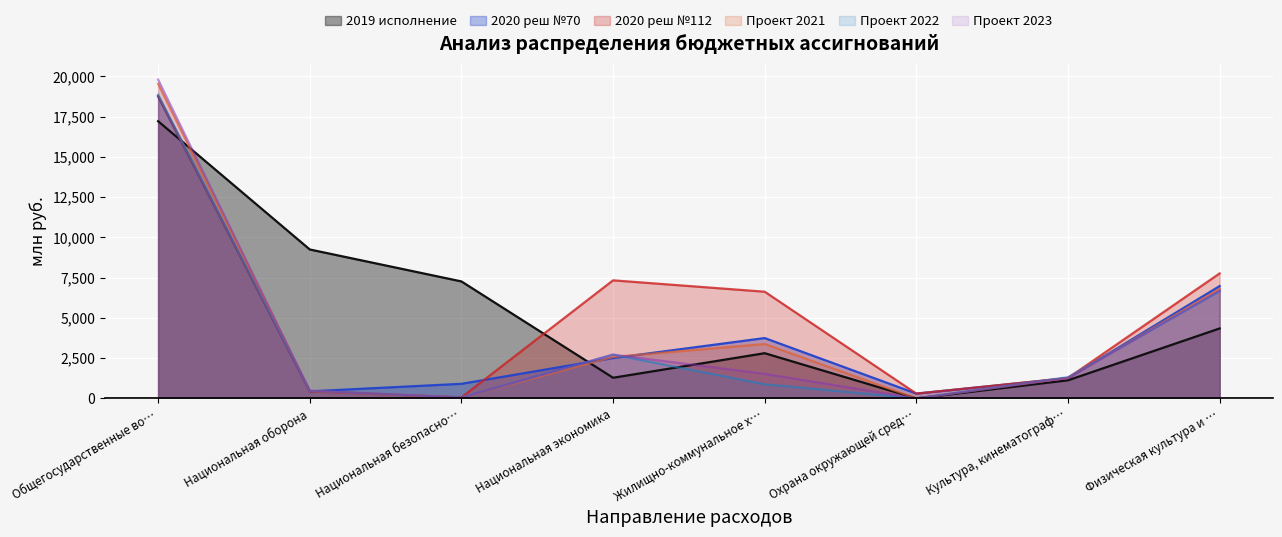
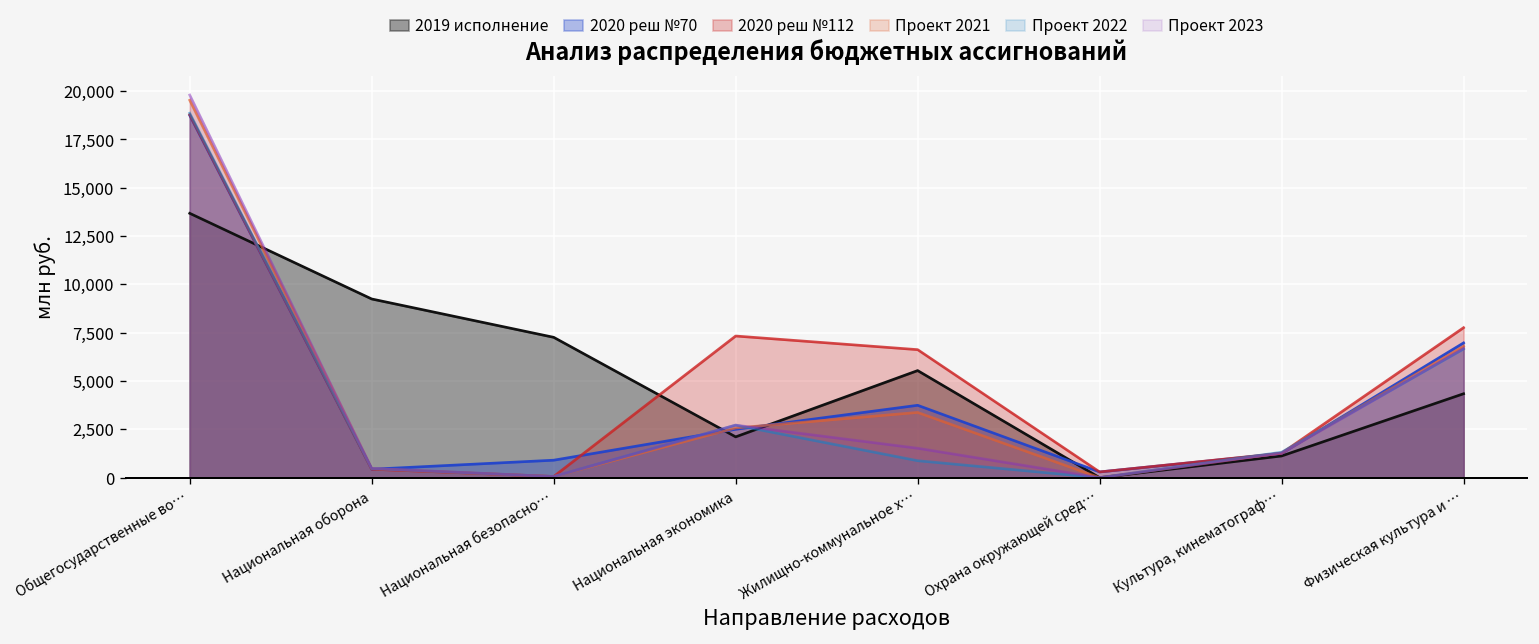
2019 исполнение, Общегосударственные во…: 17,200 -> 13,700
2019 исполнение, Национальная экономика: 1,300 -> 2,100
2019 исполнение, Жилищно-коммунальное х…: 2,800 -> 5,500
